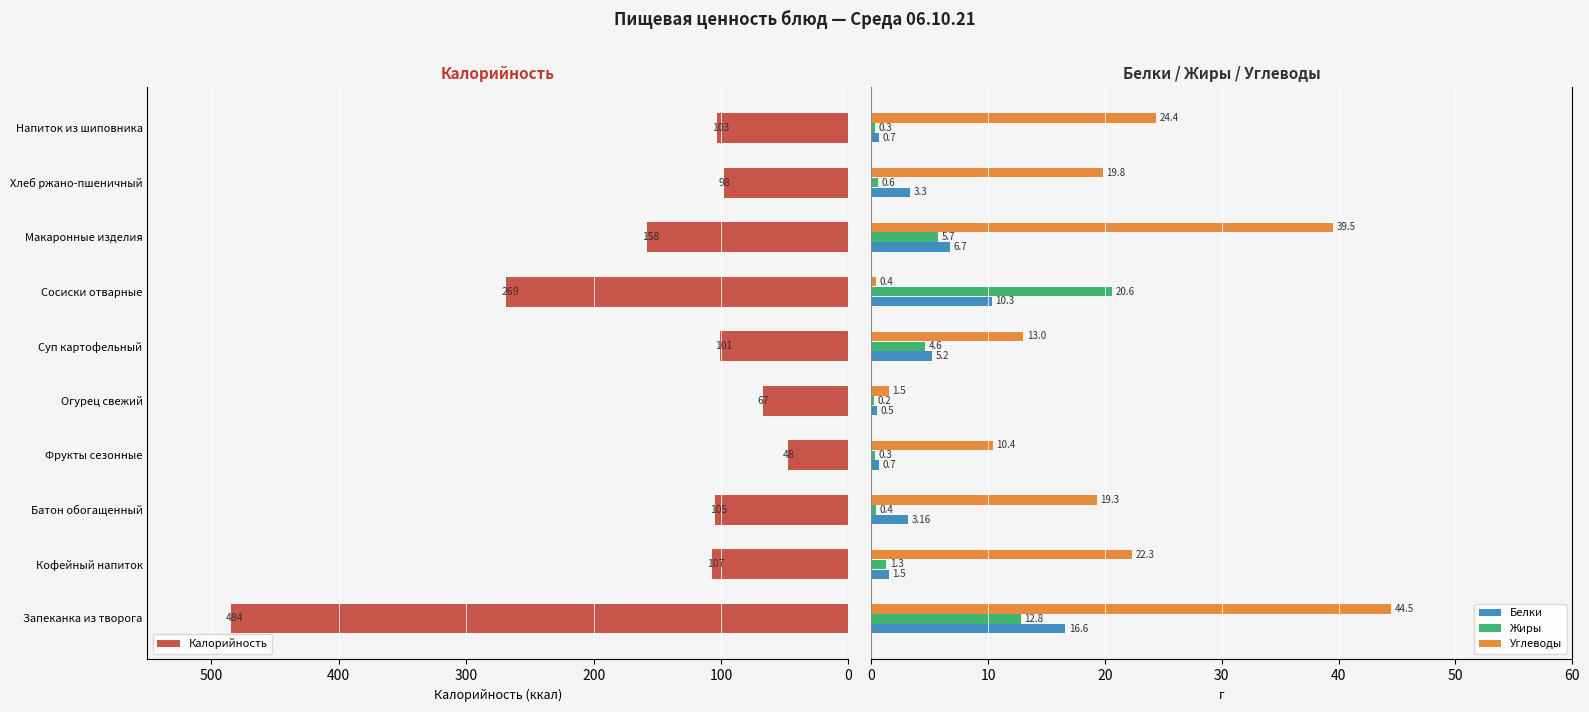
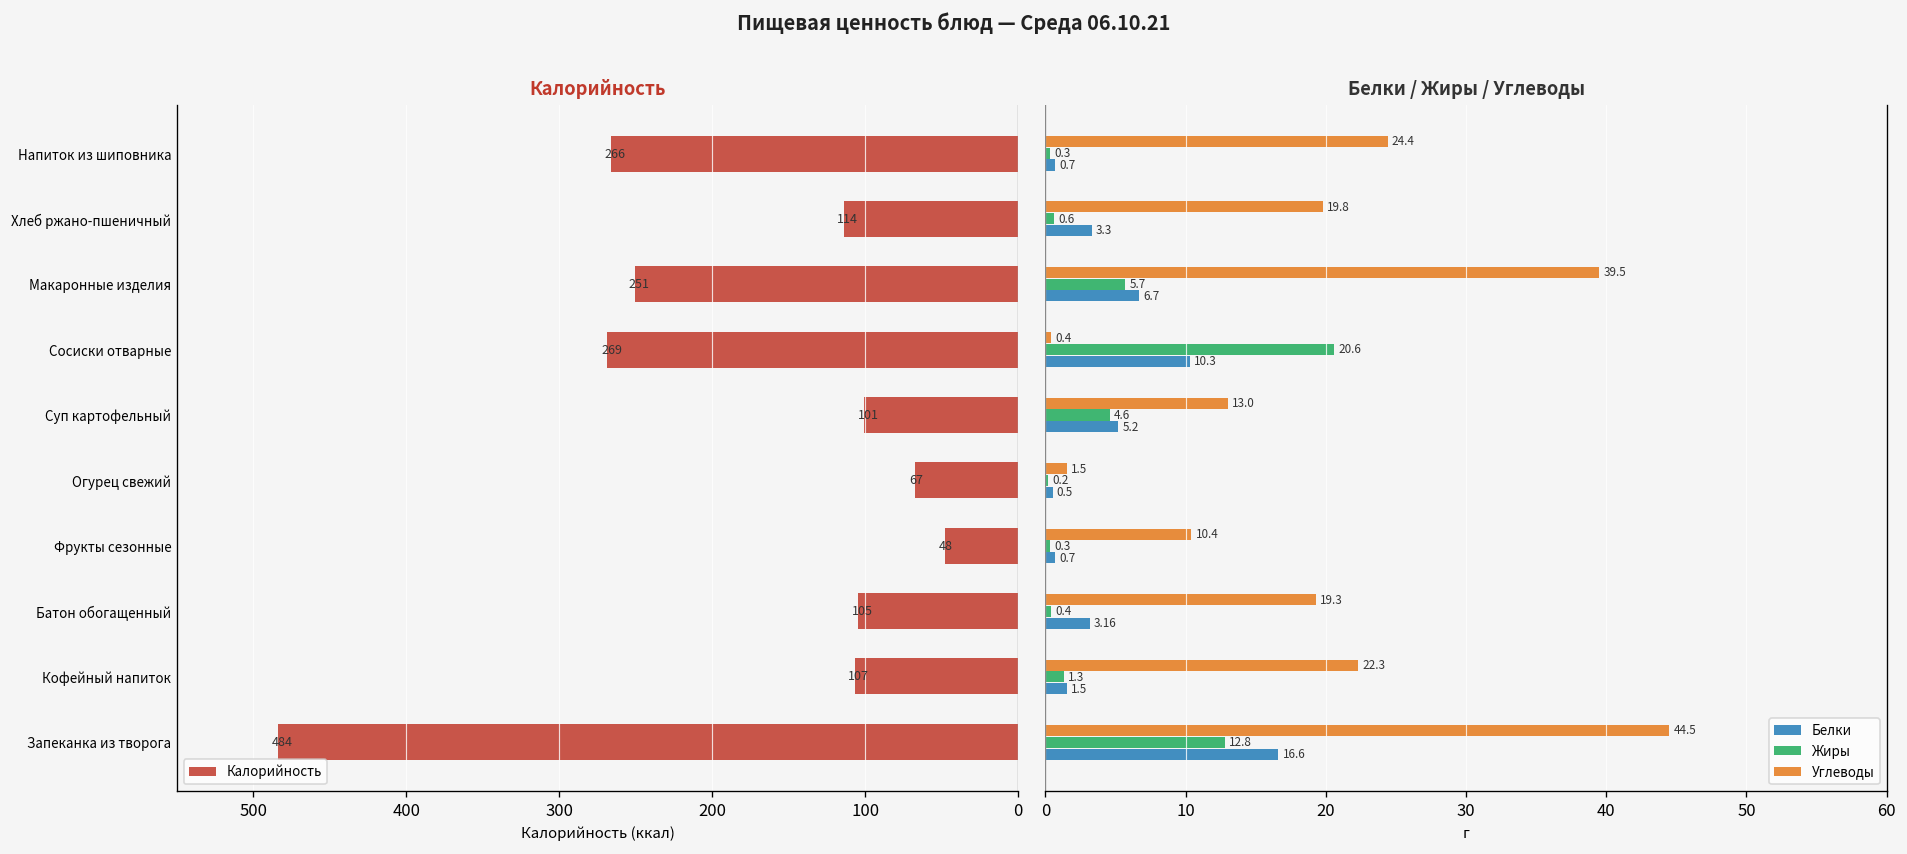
Калорийность, Напиток из шиповника: 103 -> 266
Калорийность, Хлеб ржано-пшеничный: 98 -> 114
Калорийность, Макаронные изделия: 158 -> 251
